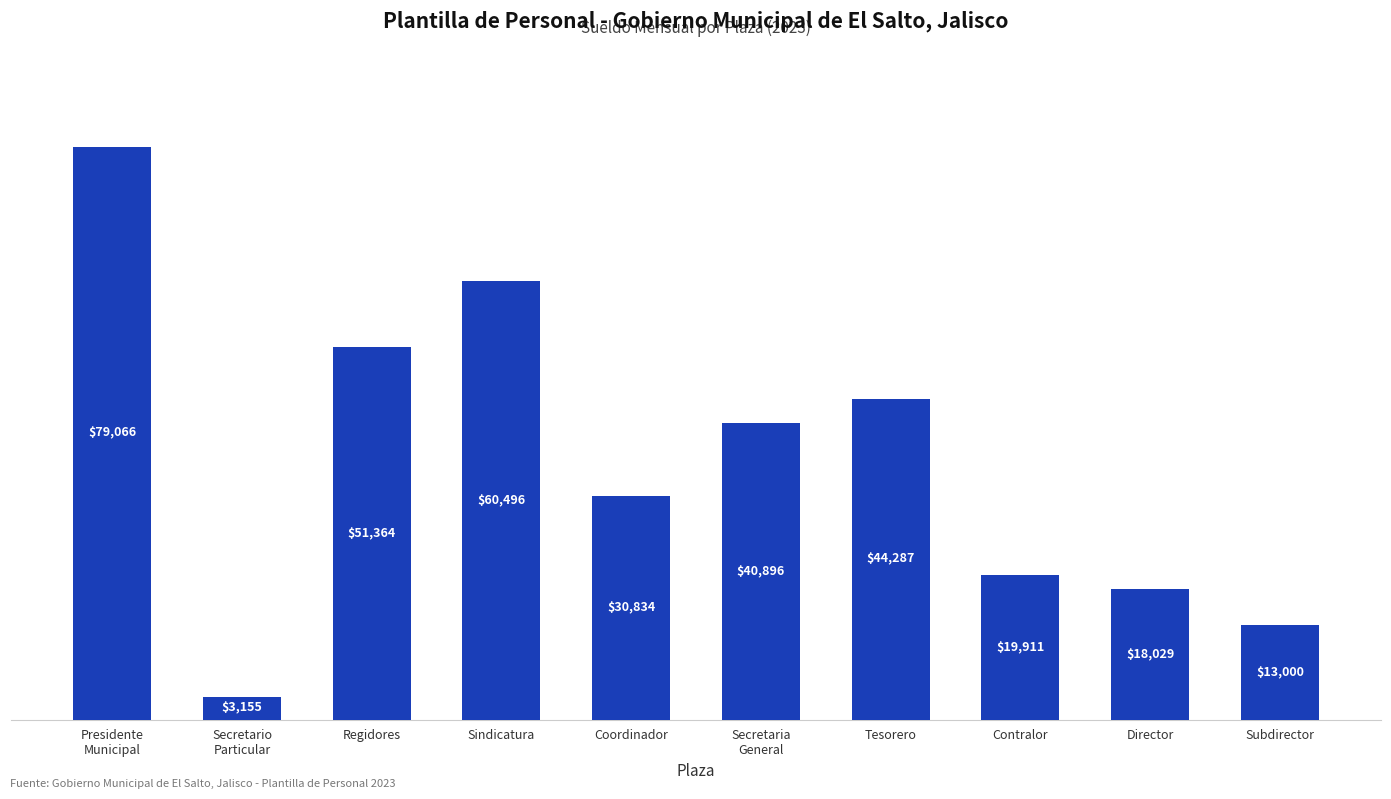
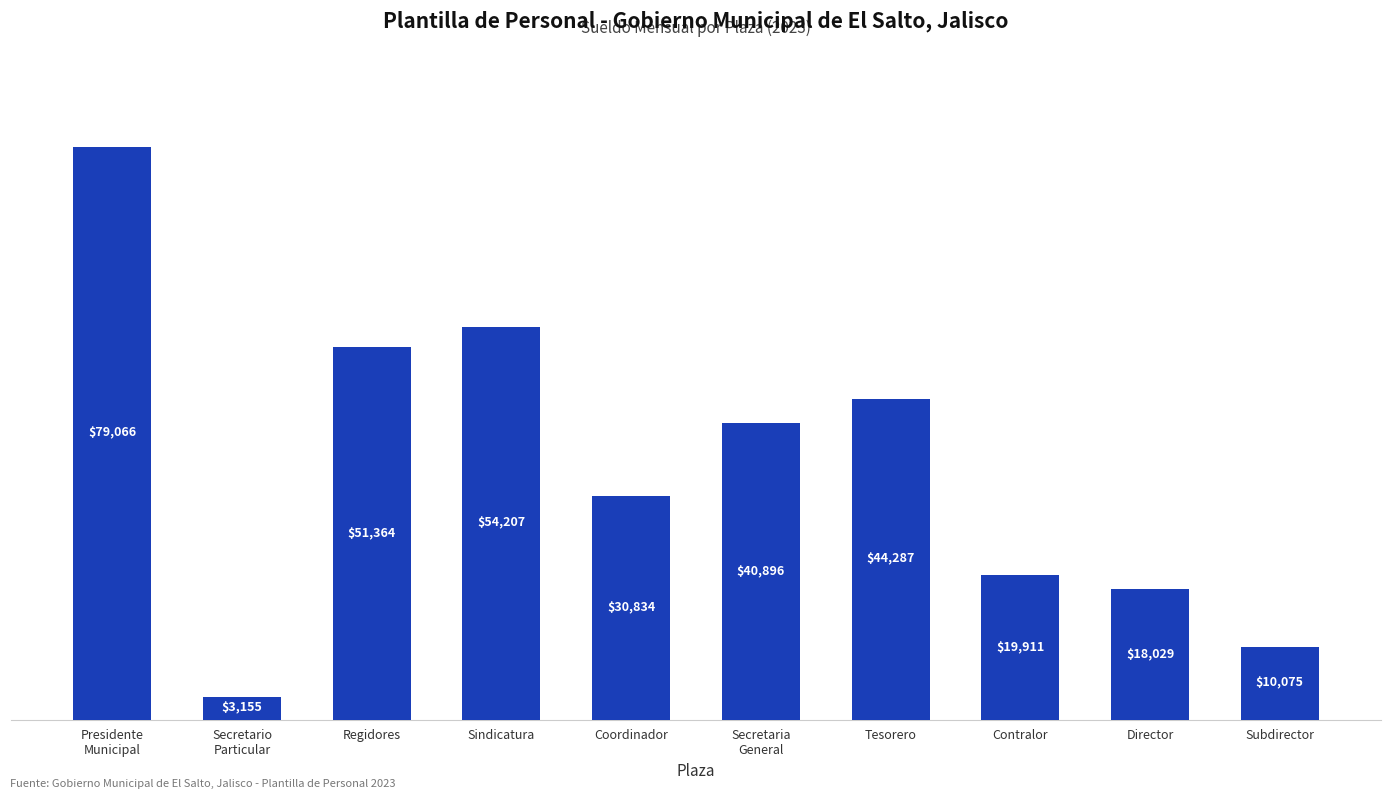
Sindicatura: $60,496 -> $54,207
Subdirector: $13,000 -> $10,075
